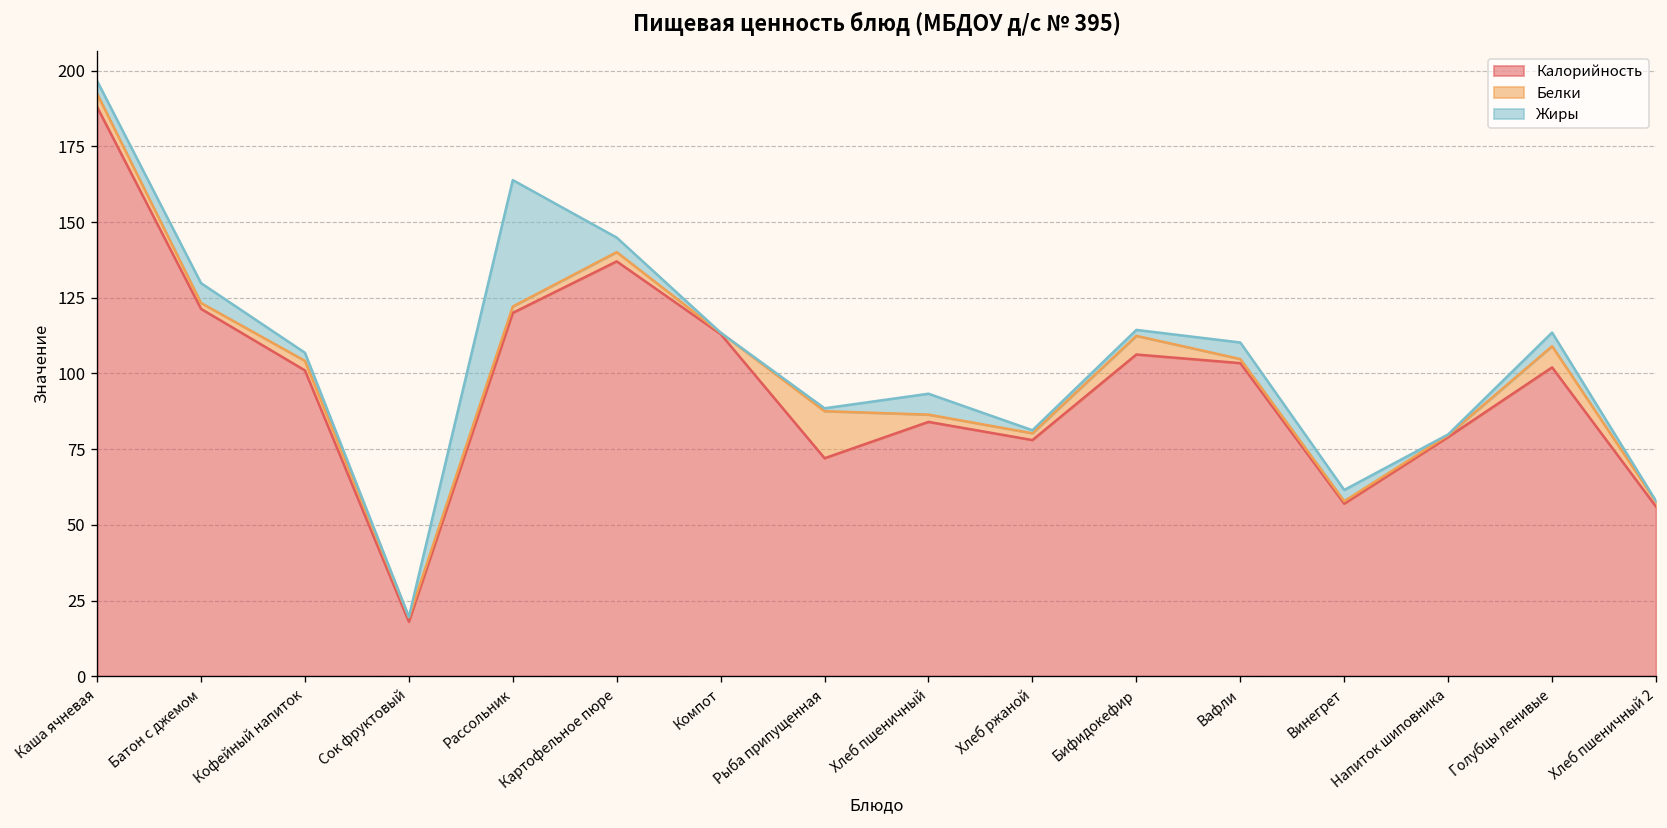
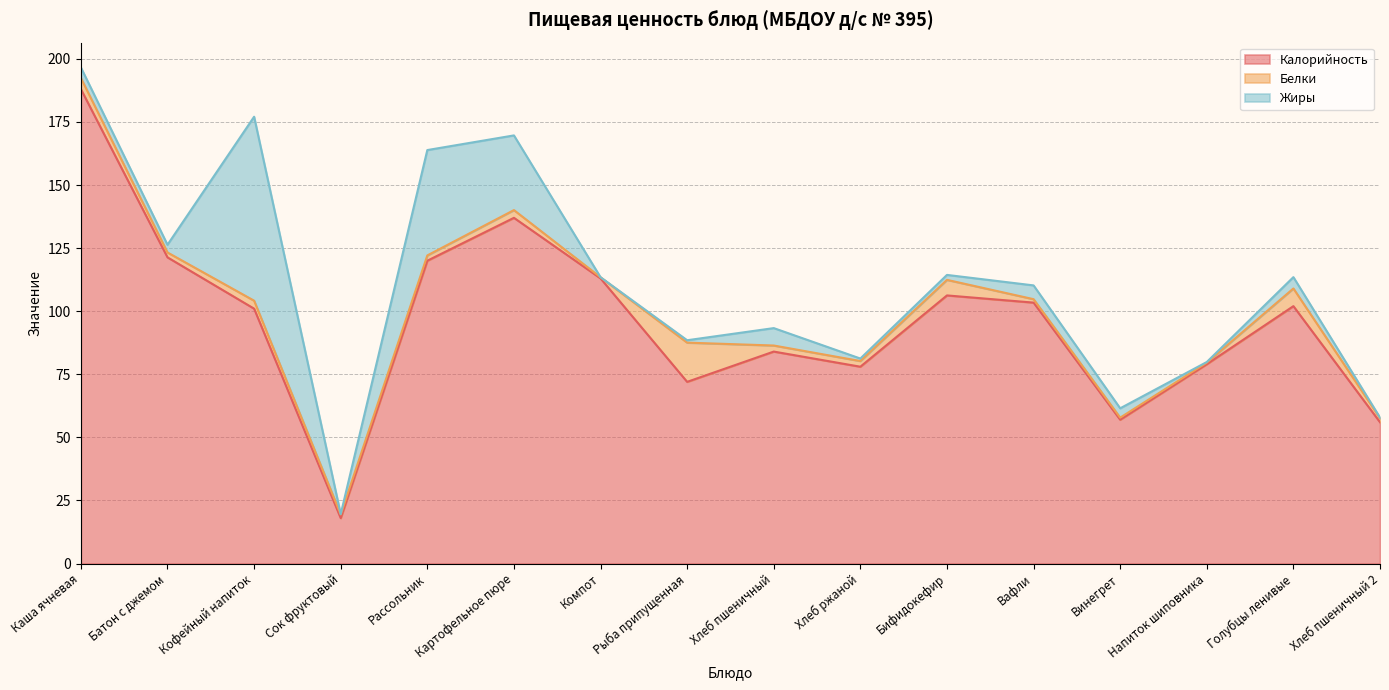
Жиры, Батон с джемом: 7 -> 3
Жиры, Кофейный напиток: 3 -> 73
Жиры, Картофельное пюре: 5 -> 30
